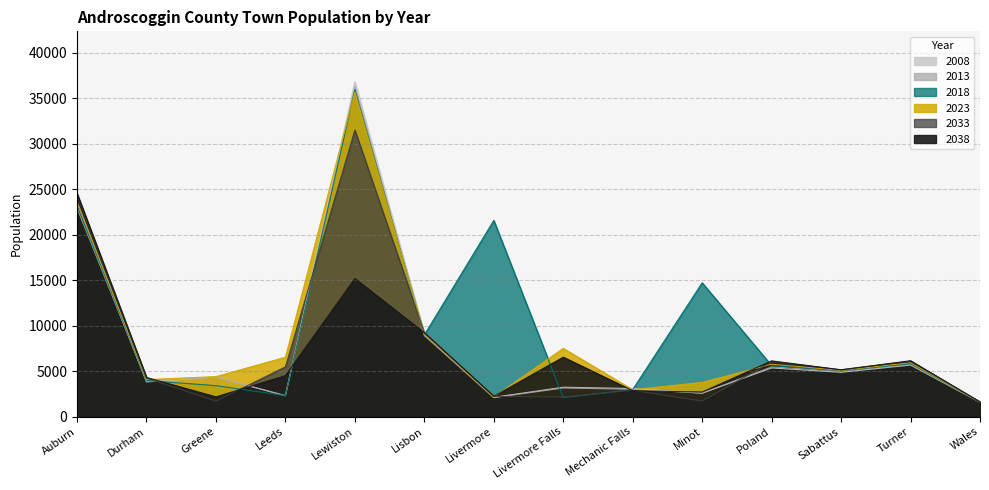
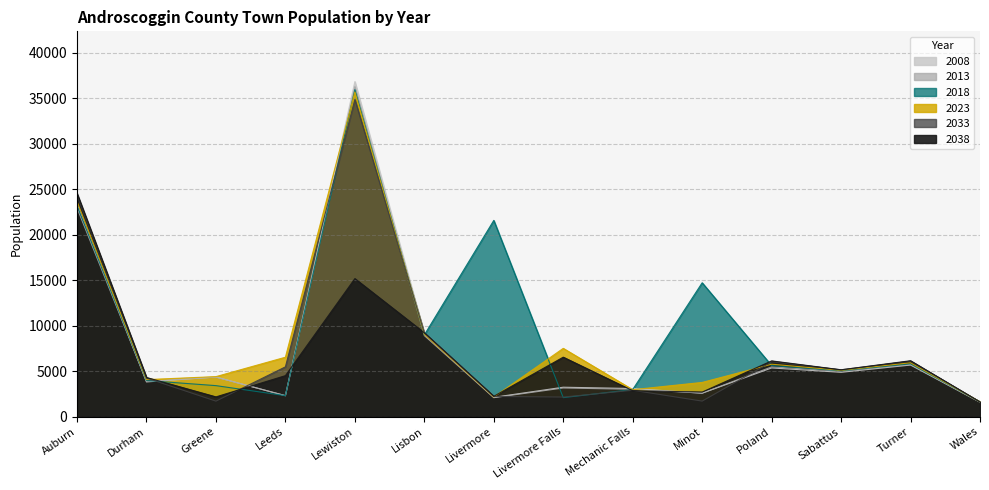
2033, Lewiston: 31000 -> 35000
